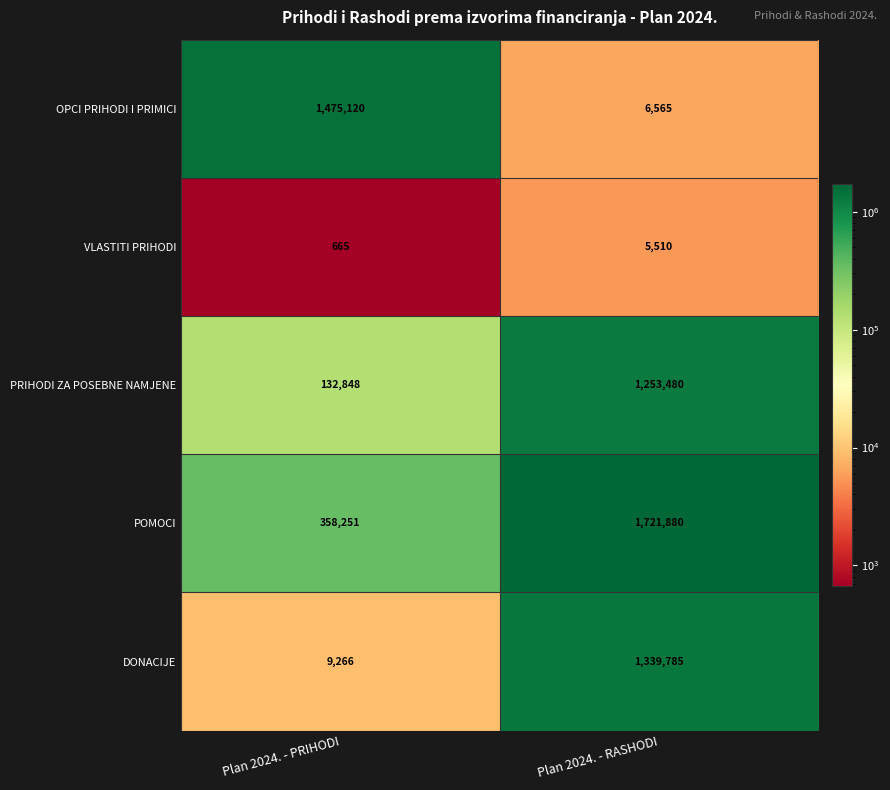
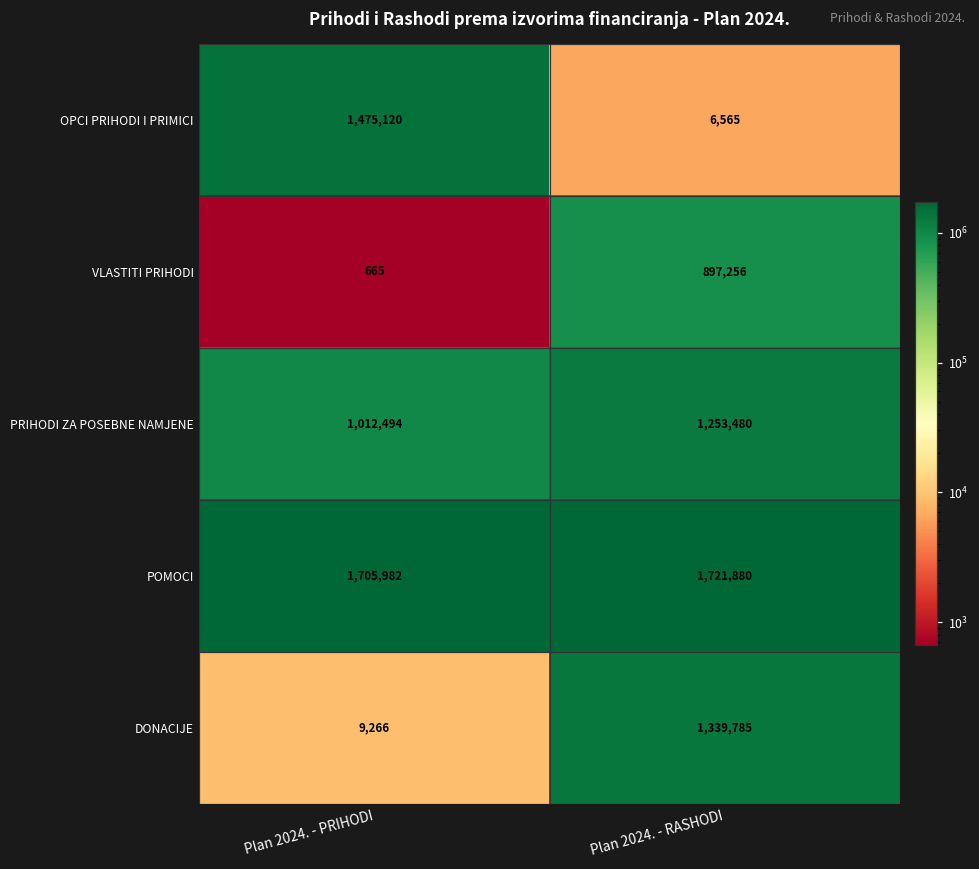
VLASTITI PRIHODI, Plan 2024. - RASHODI: 5,510 -> 897,256
PRIHODI ZA POSEBNE NAMJENE, Plan 2024. - PRIHODI: 132,848 -> 1,012,494
POMOCI, Plan 2024. - PRIHODI: 358,251 -> 1,705,982
